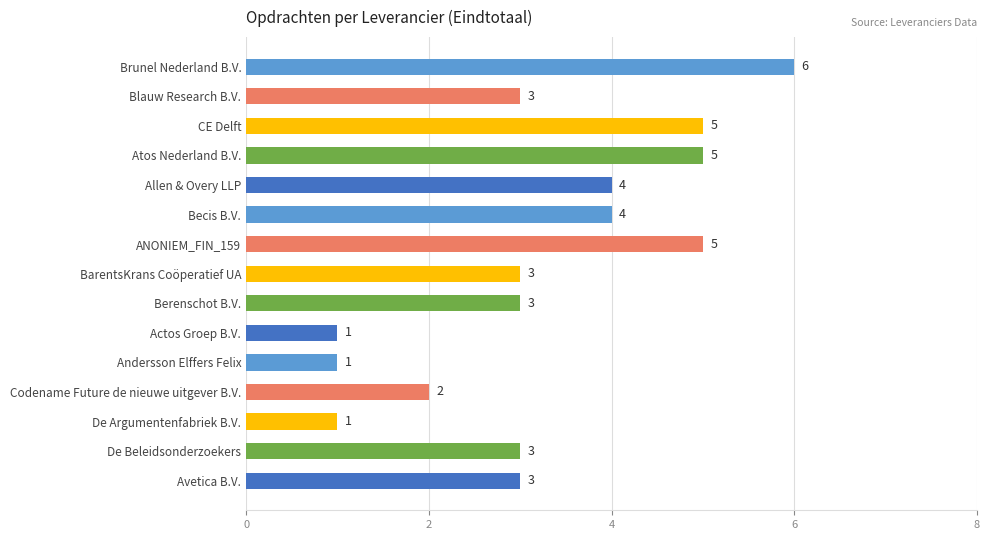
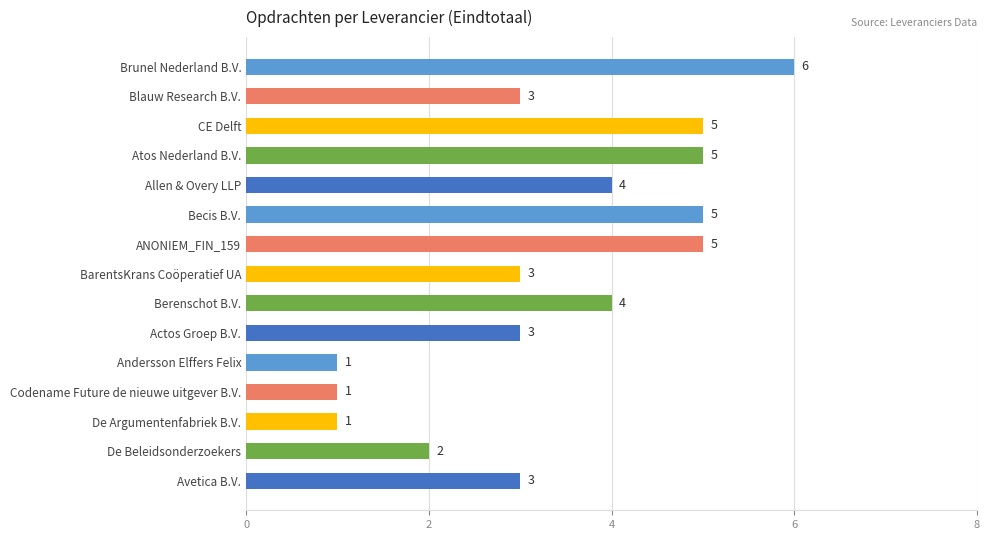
Becis B.V.: 4 -> 5
Berenschot B.V.: 3 -> 4
Actos Groep B.V.: 1 -> 3
Codename Future de nieuwe uitgever B.V.: 2 -> 1
De Beleidsonderzoekers: 3 -> 2
